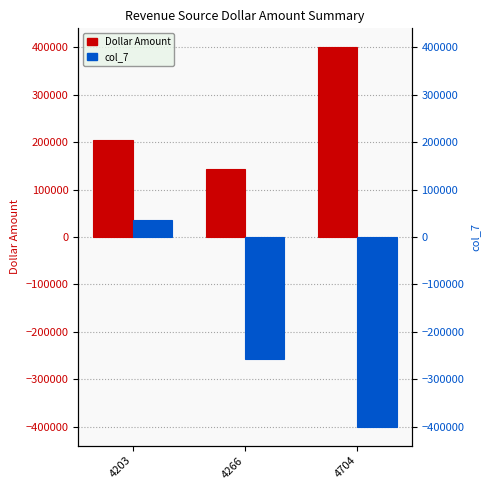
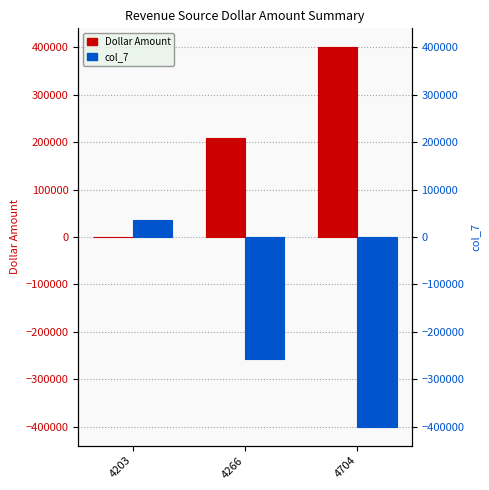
Dollar Amount, 4203: 210000 -> 0
Dollar Amount, 4266: 140000 -> 210000
